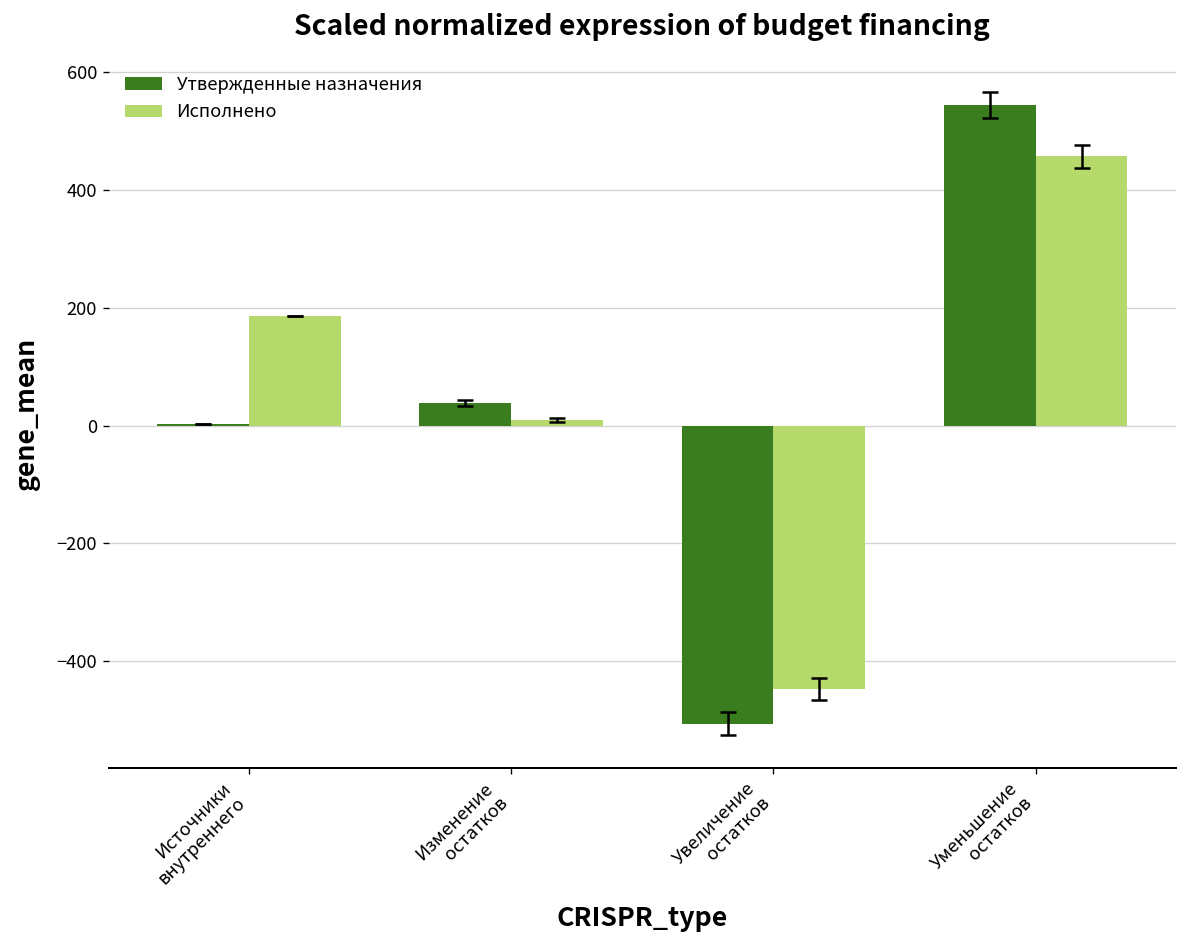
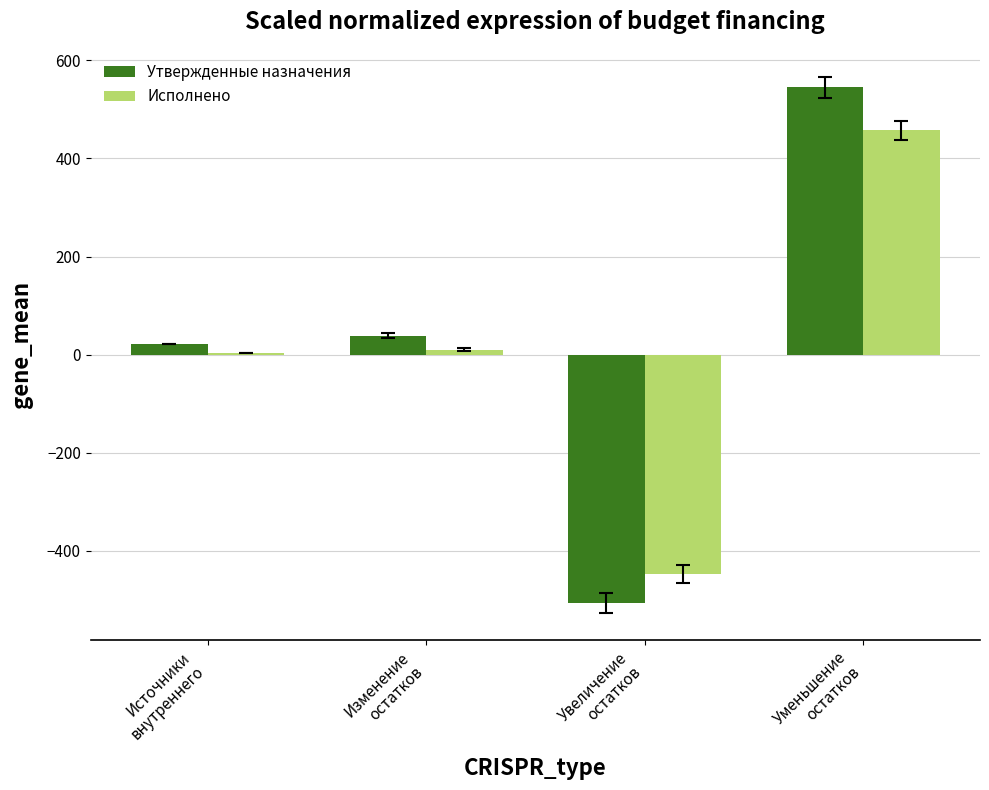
Утвержденные назначения, Источники внутреннего: 0 -> 20
Исполнено, Источники внутреннего: 190 -> 0
